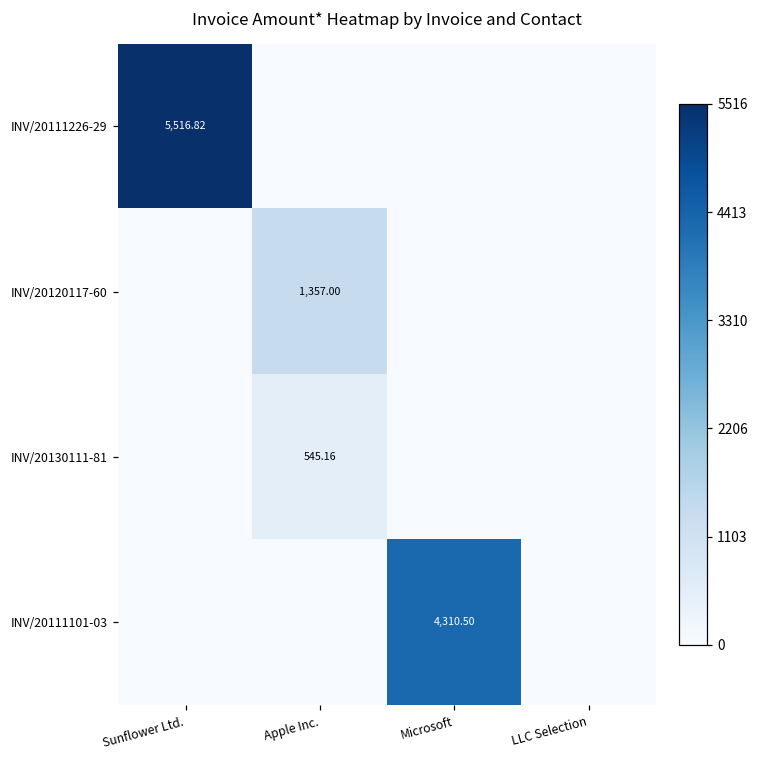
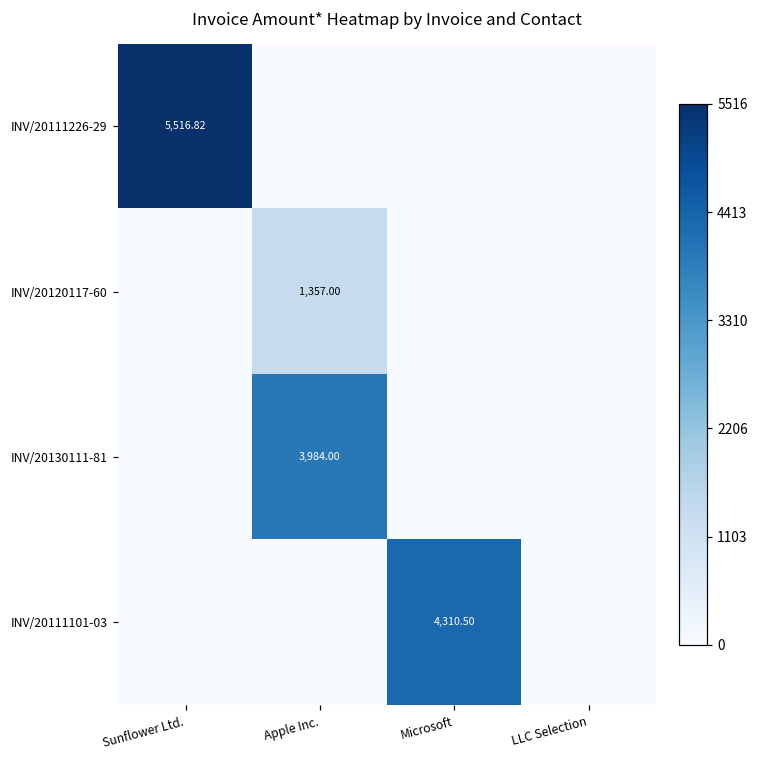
INV/20130111-81, Apple Inc.: 545.16 -> 3,984.00
